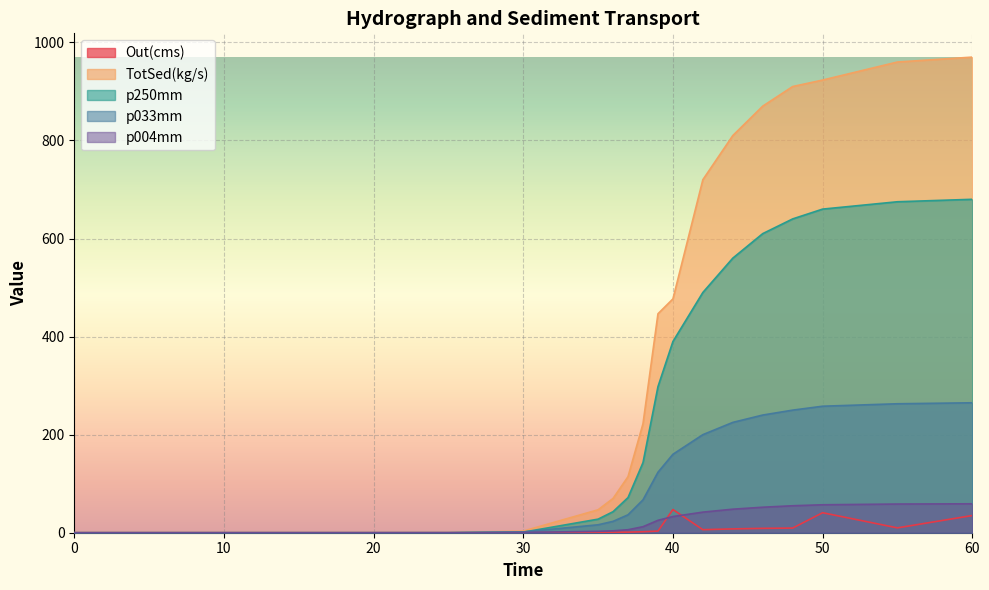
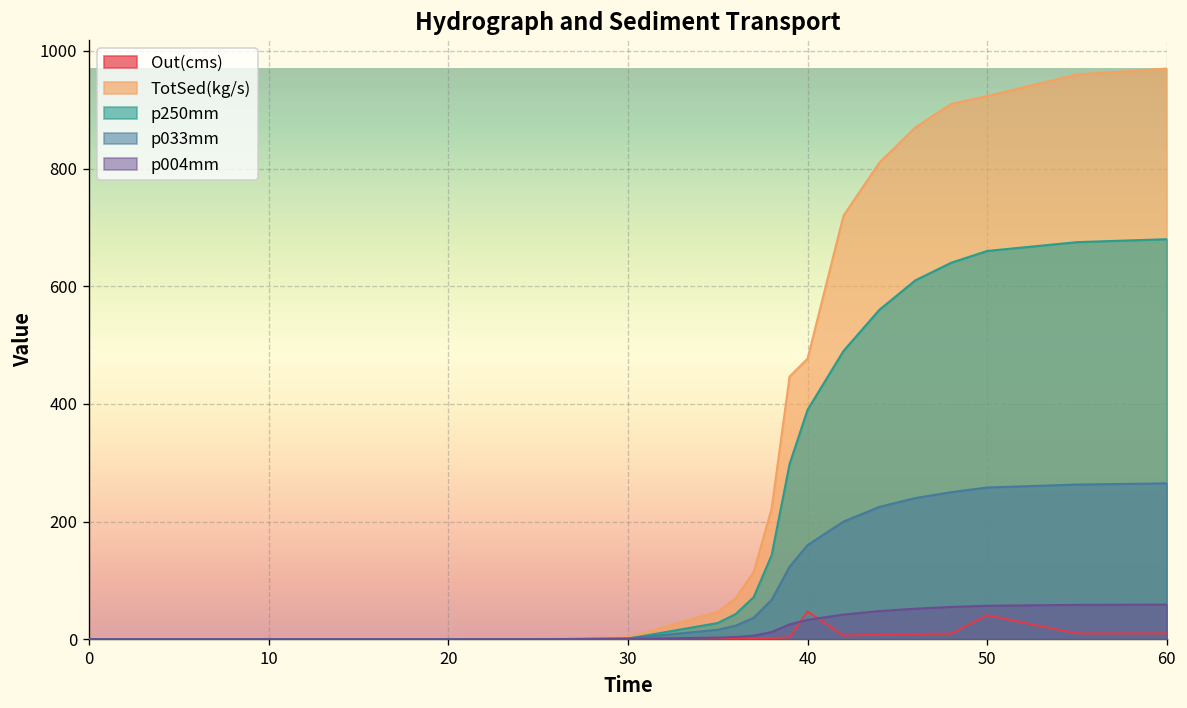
Out(cms), 60: 40 -> 10
